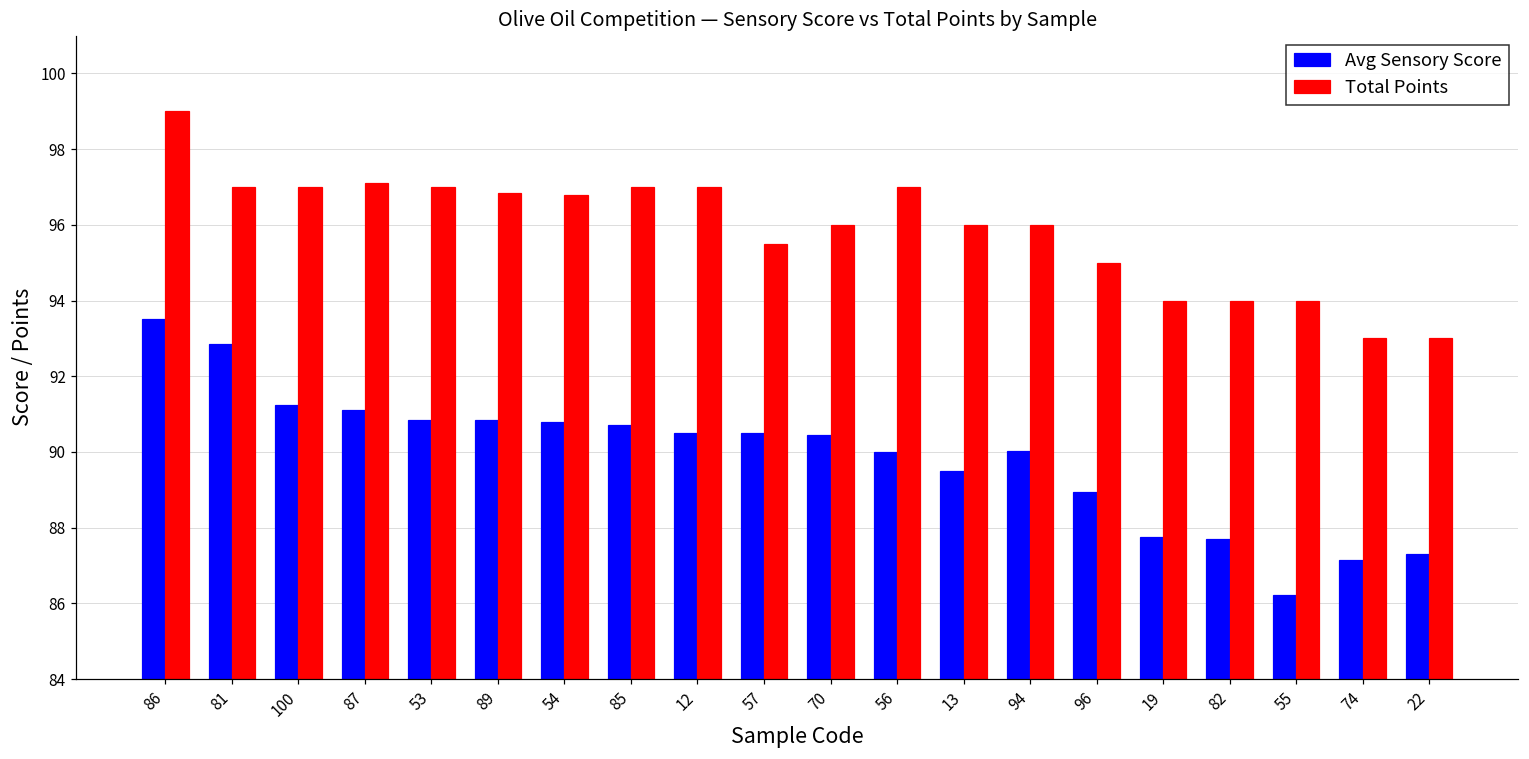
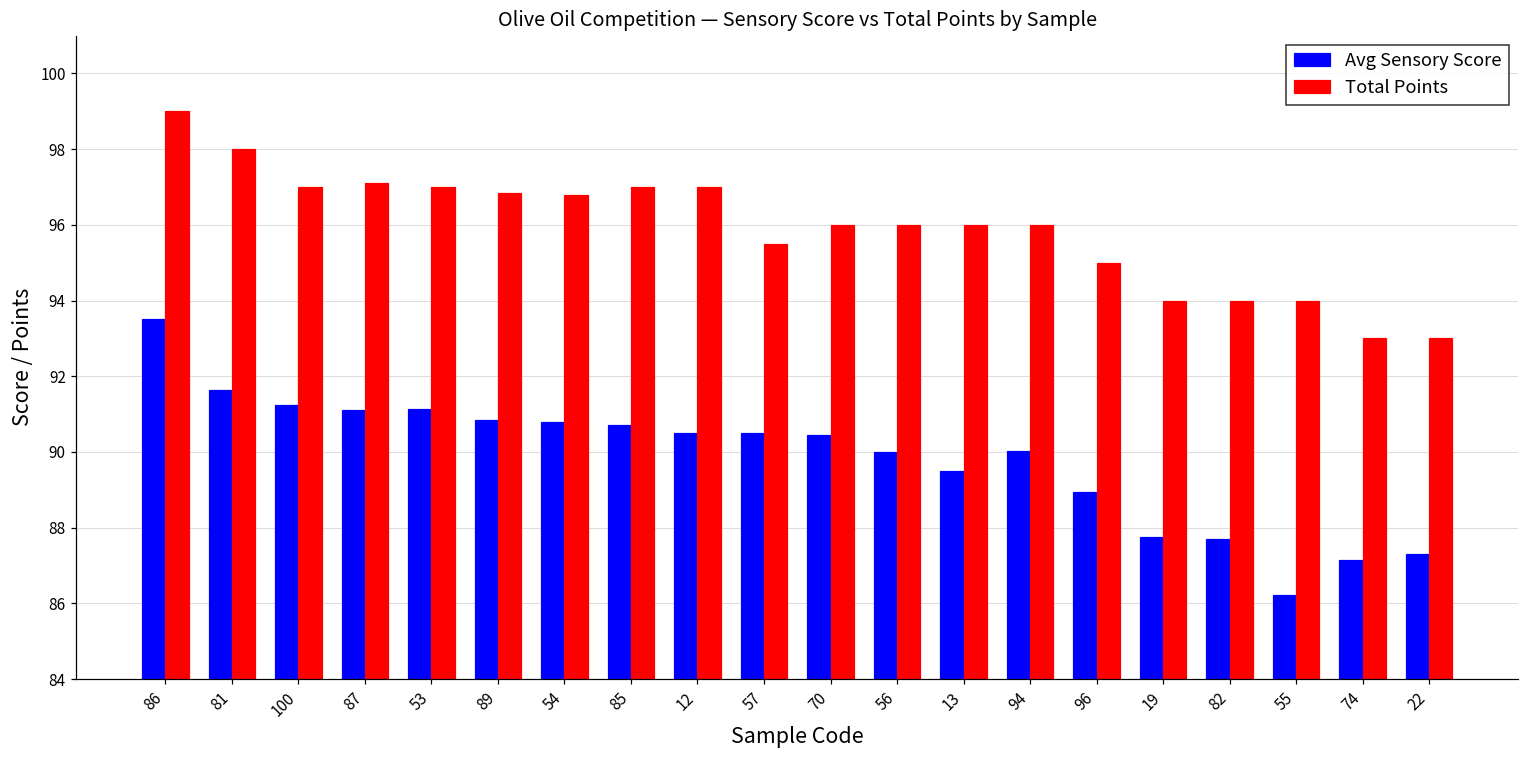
Avg Sensory Score, 81: 92.9 -> 91.7
Total Points, 81: 97 -> 98
Avg Sensory Score, 53: 90.9 -> 91.1
Total Points, 56: 97 -> 96
